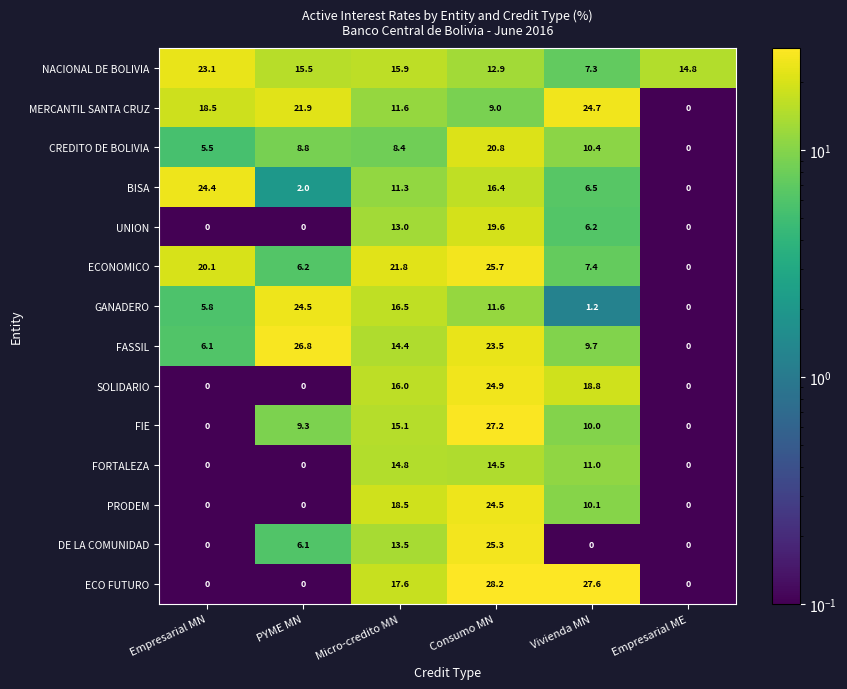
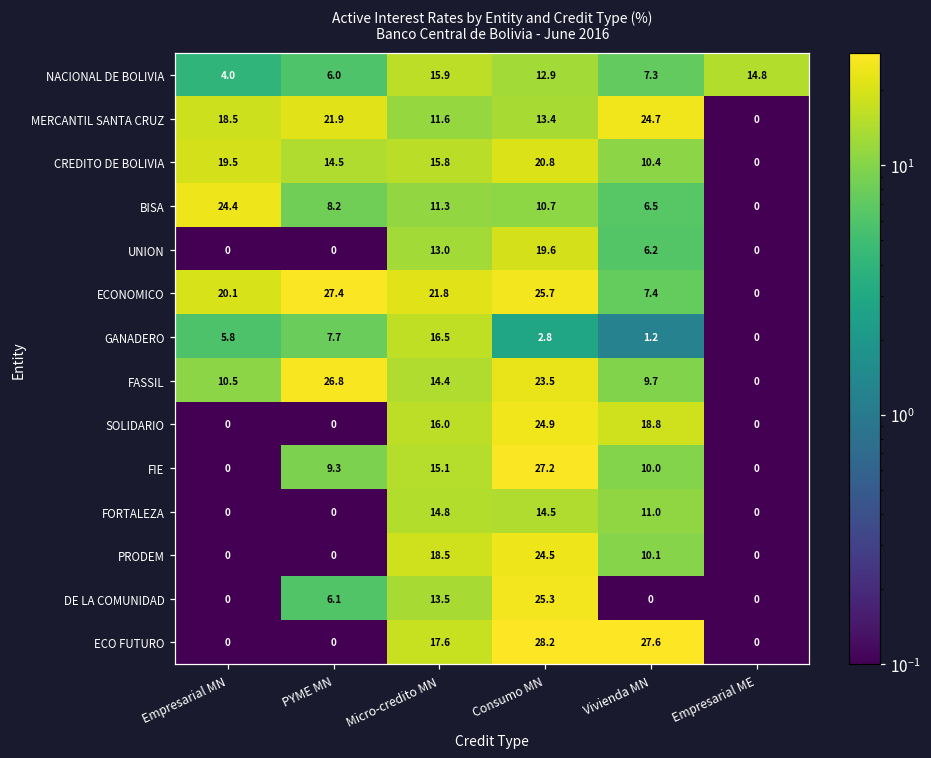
NACIONAL DE BOLIVIA, Empresarial MN: 23.1 -> 4.0
NACIONAL DE BOLIVIA, PYME MN: 15.5 -> 6.0
MERCANTIL SANTA CRUZ, Consumo MN: 9.0 -> 13.4
CREDITO DE BOLIVIA, Empresarial MN: 5.5 -> 19.5
CREDITO DE BOLIVIA, PYME MN: 8.8 -> 14.5
CREDITO DE BOLIVIA, Micro-credito MN: 8.4 -> 15.8
BISA, PYME MN: 2.0 -> 8.2
BISA, Consumo MN: 16.4 -> 10.7
ECONOMICO, PYME MN: 6.2 -> 27.4
GANADERO, PYME MN: 24.5 -> 7.7
GANADERO, Consumo MN: 11.6 -> 2.8
FASSIL, Empresarial MN: 6.1 -> 10.5
